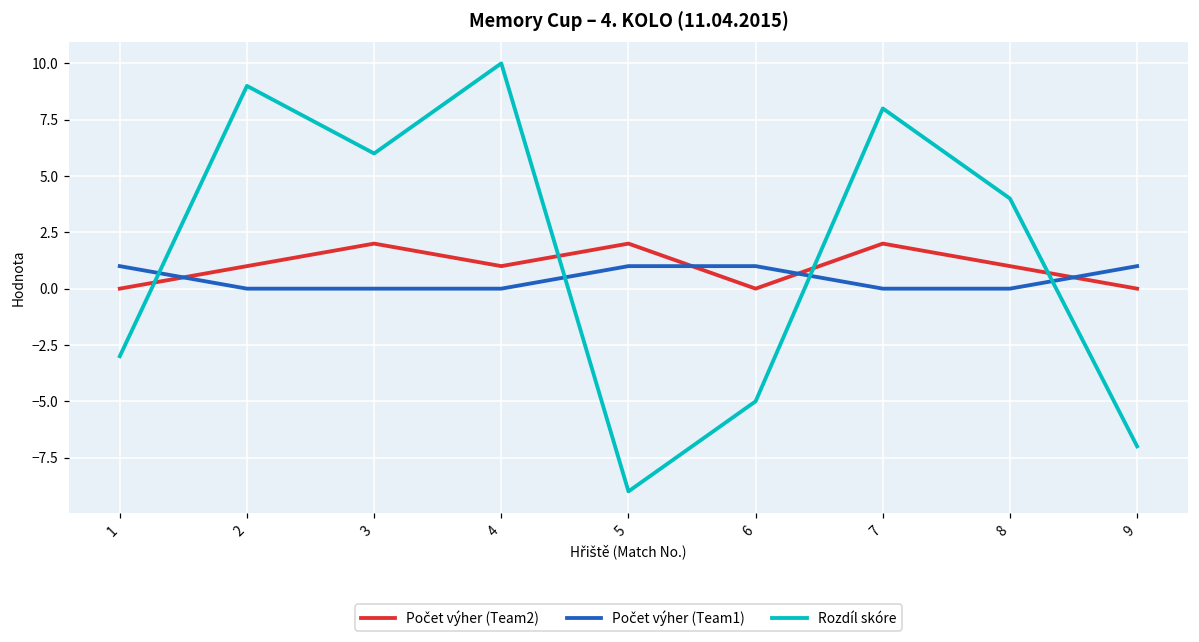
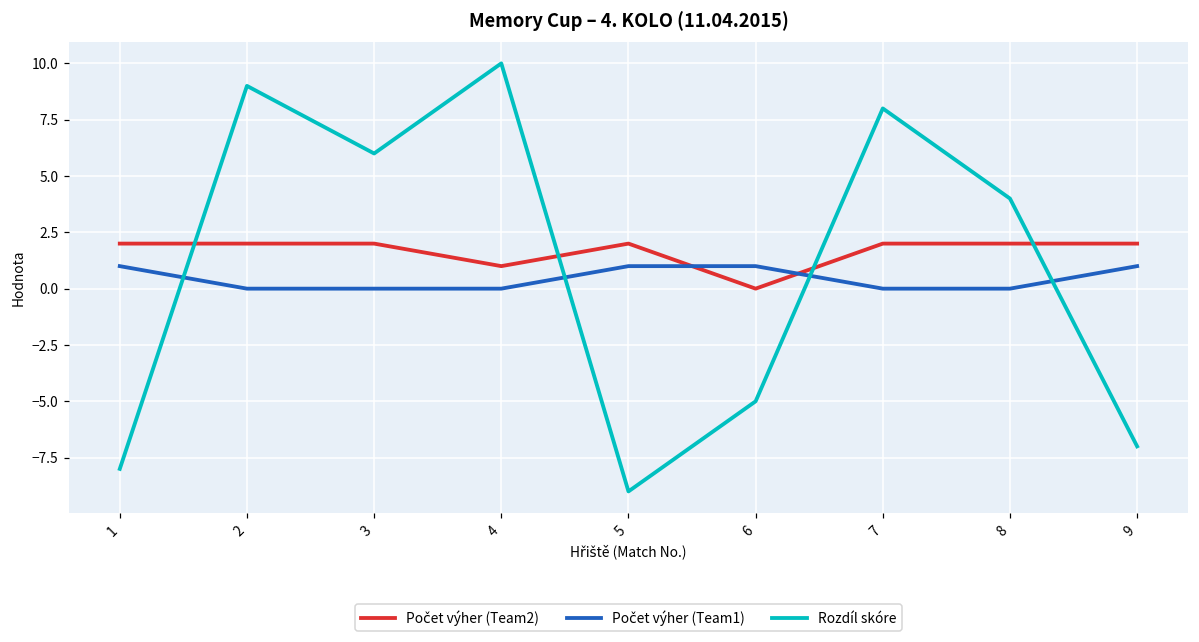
Počet výher (Team2), 1: 0 -> 2
Rozdíl skóre, 1: -3 -> -8
Počet výher (Team2), 2: 1 -> 2
Počet výher (Team2), 8: 1 -> 2
Počet výher (Team2), 9: 0 -> 2
